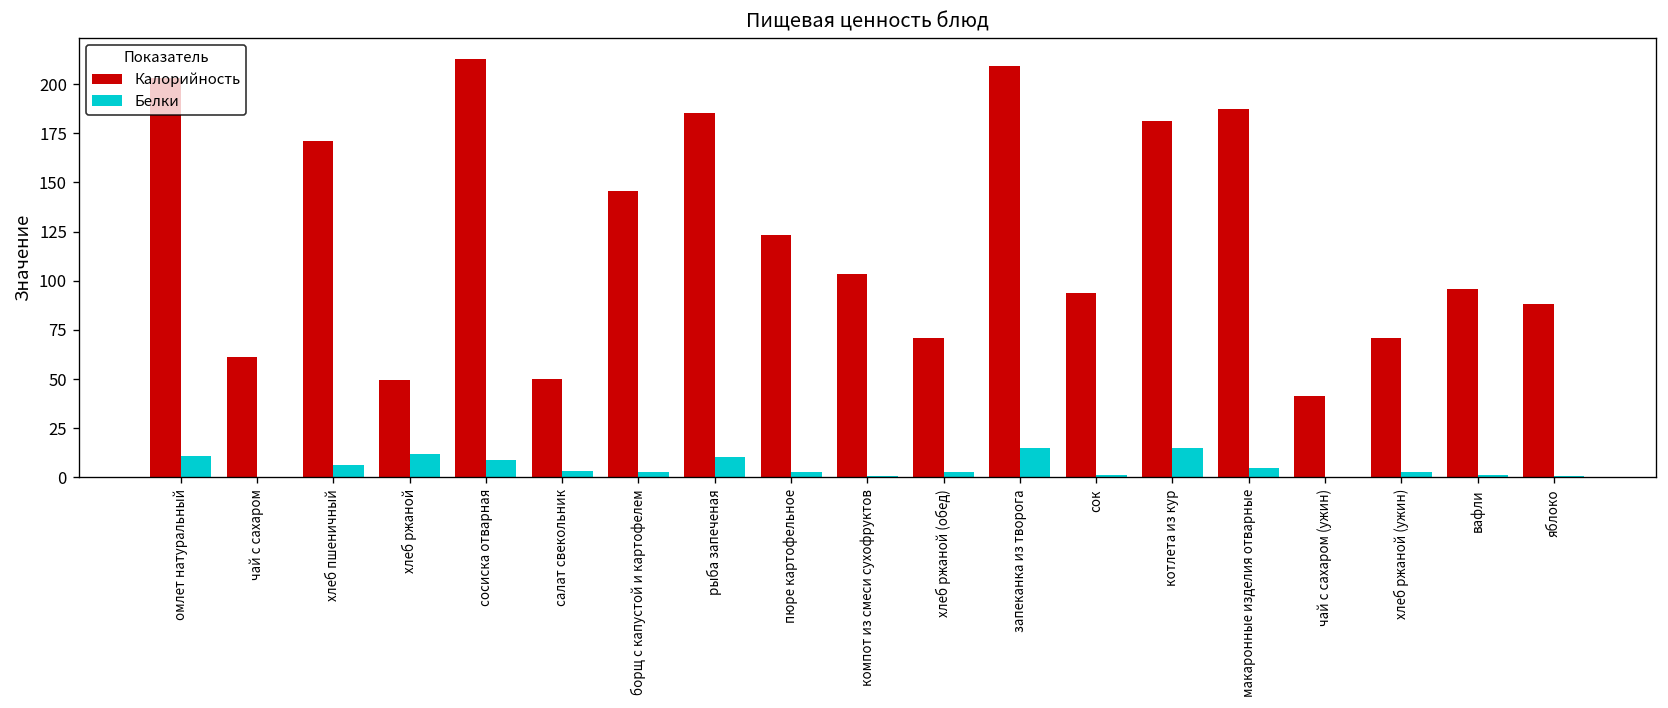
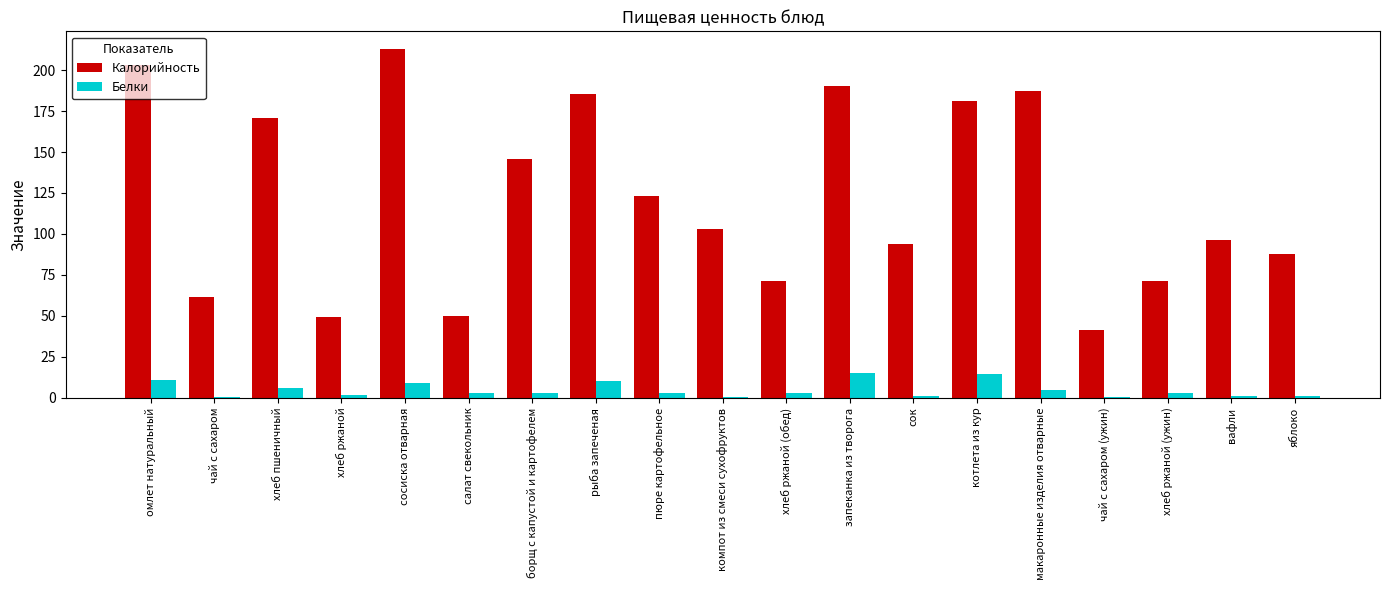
Белки, хлеб ржаной: 12 -> 2
Калорийность, запеканка из творога: 209 -> 190
